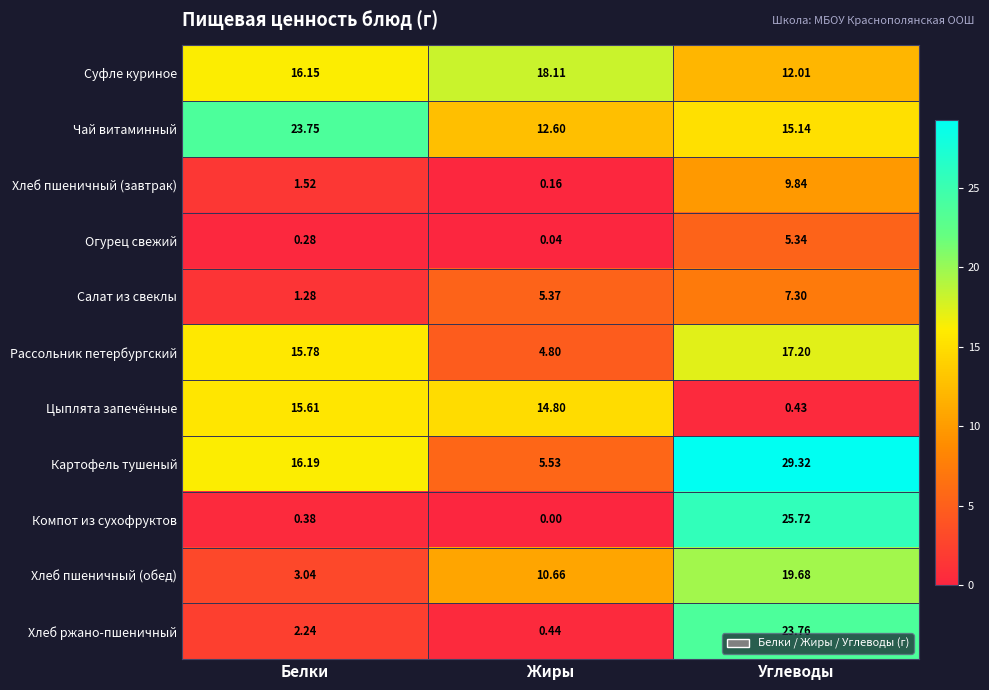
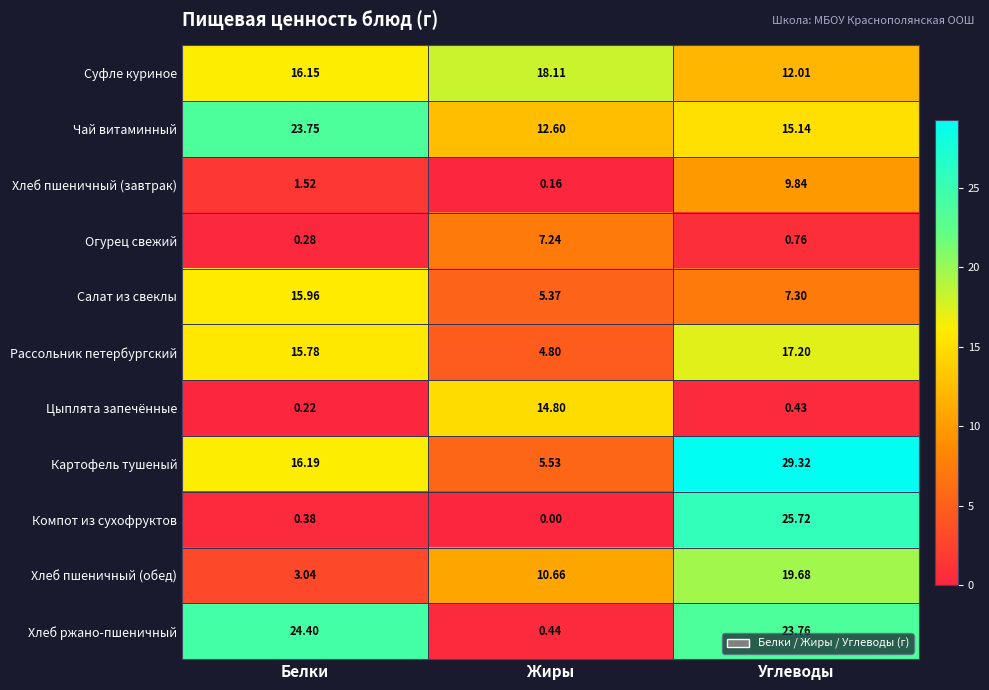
Огурец свежий, Жиры: 0.04 -> 7.24
Огурец свежий, Углеводы: 5.34 -> 0.76
Салат из свеклы, Белки: 1.28 -> 15.96
Цыплята запечённые, Белки: 15.61 -> 0.22
Хлеб ржано-пшеничный, Белки: 2.24 -> 24.40
